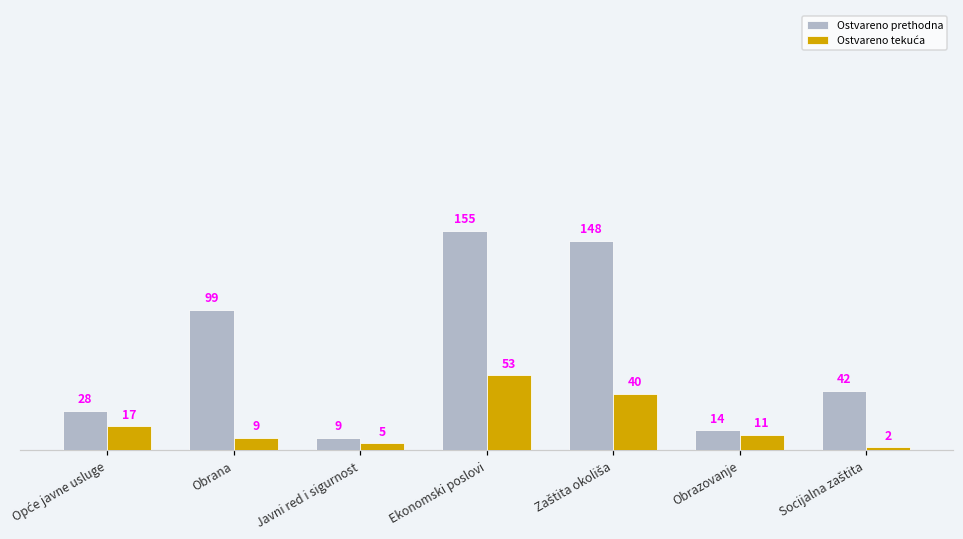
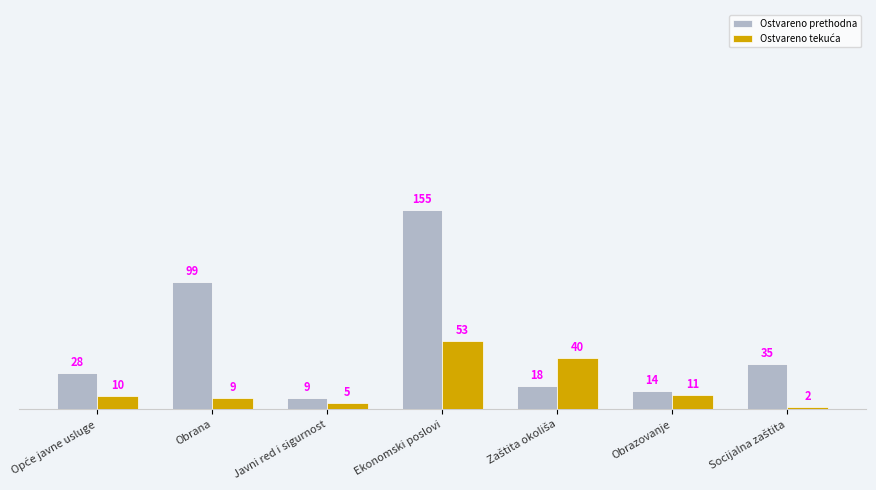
Ostvareno tekuća, Opće javne usluge: 17 -> 10
Ostvareno prethodna, Zaštita okoliša: 148 -> 18
Ostvareno prethodna, Socijalna zaštita: 42 -> 35
